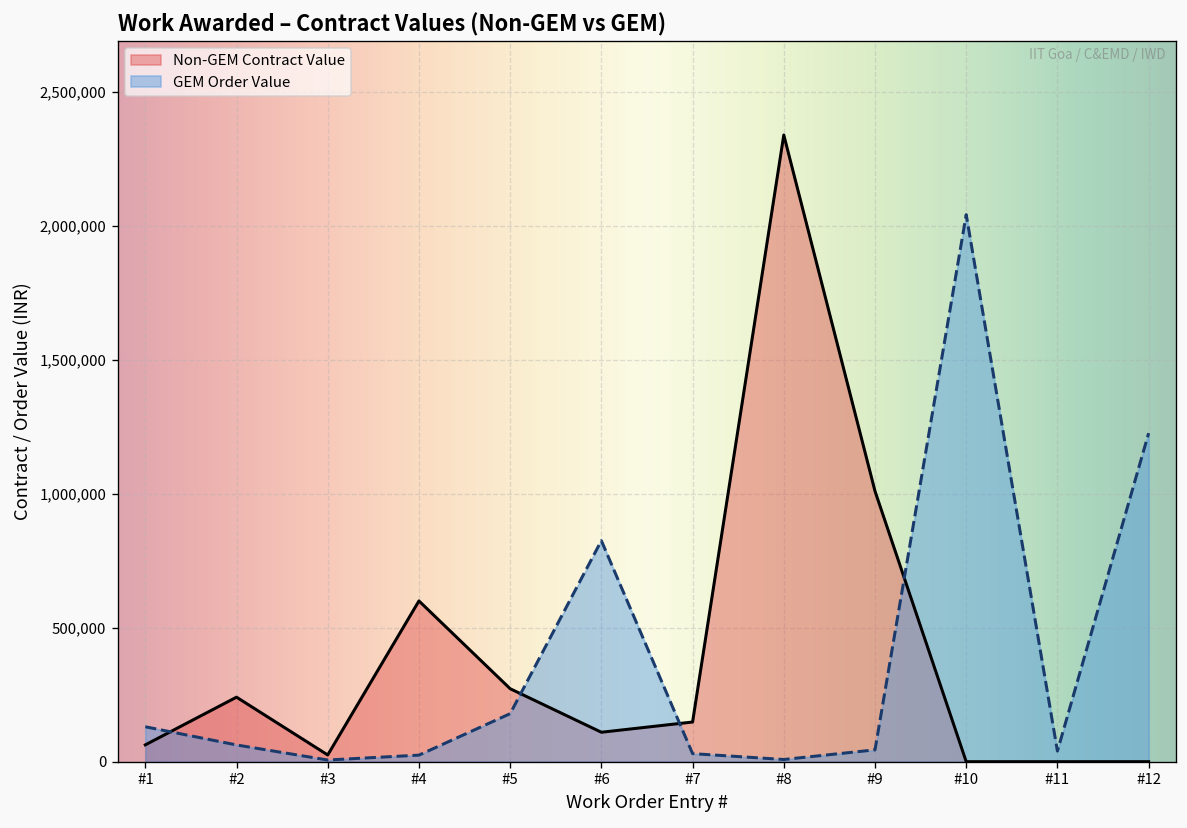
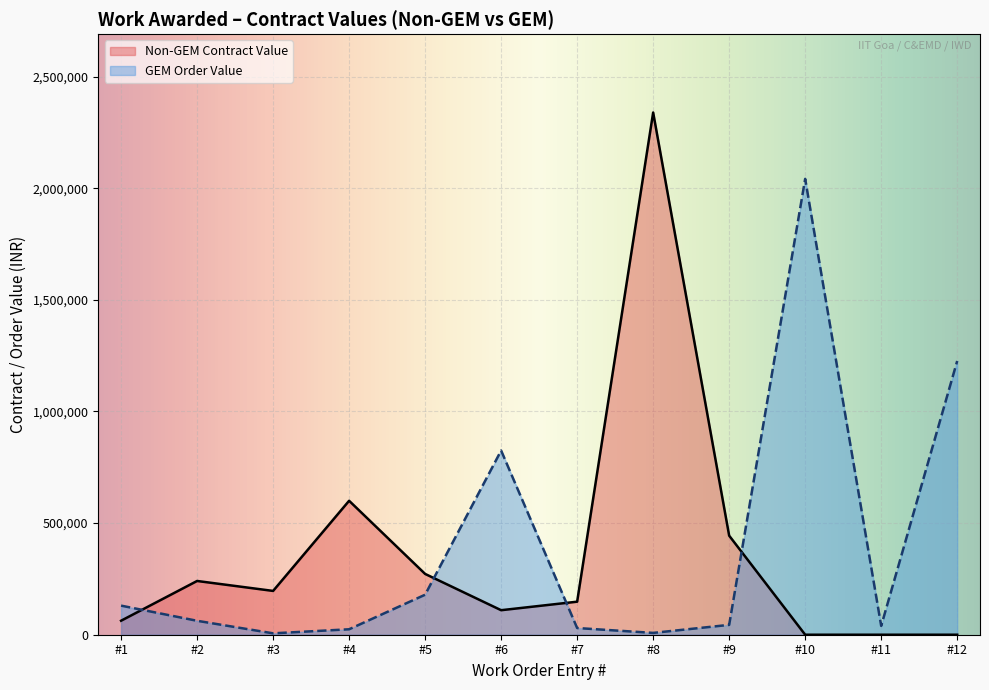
Non-GEM Contract Value, #3: 30,000 -> 200,000
Non-GEM Contract Value, #9: 1,010,000 -> 440,000
